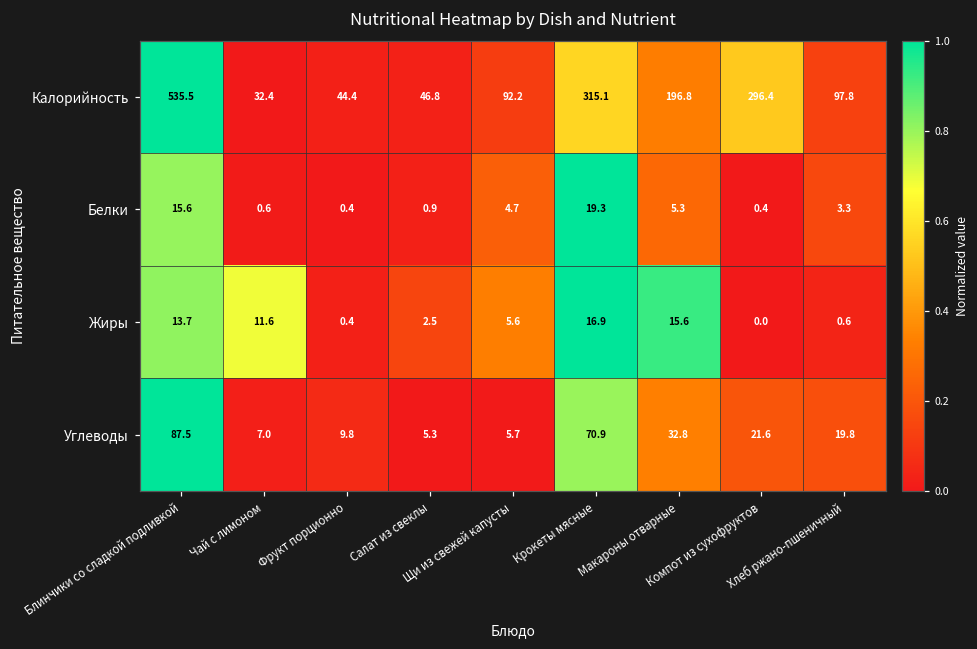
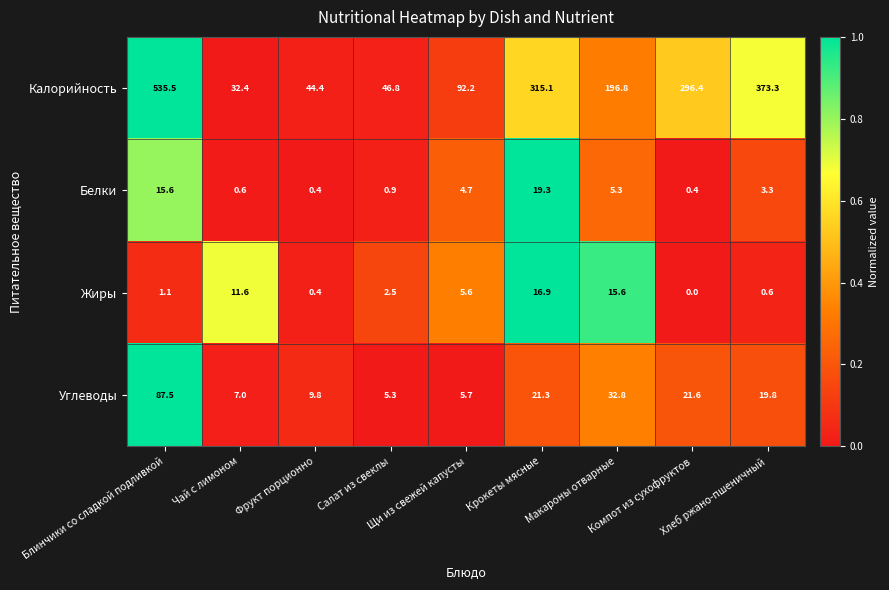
Калорийность, Хлеб ржано-пшеничный: 97.8 -> 373.3
Жиры, Блинчики со сладкой подливкой: 13.7 -> 1.1
Углеводы, Крокеты мясные: 70.9 -> 21.3
